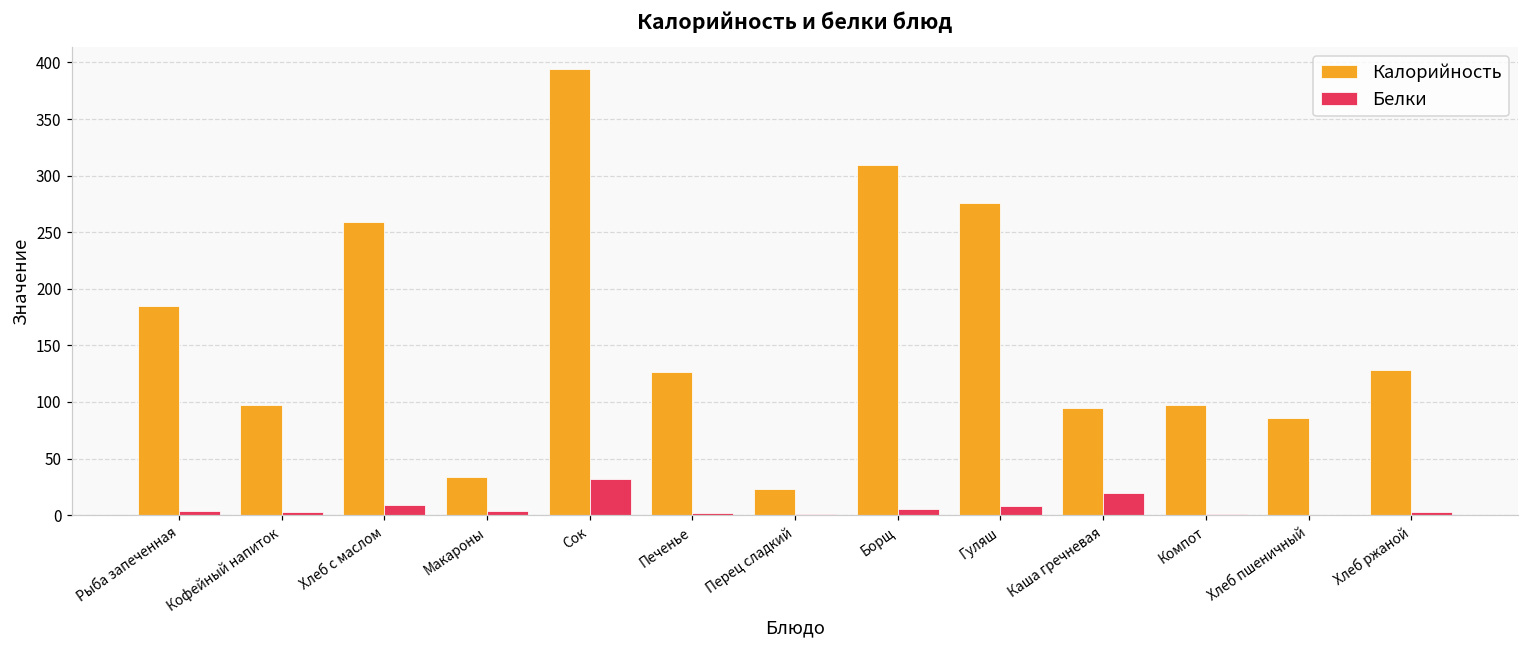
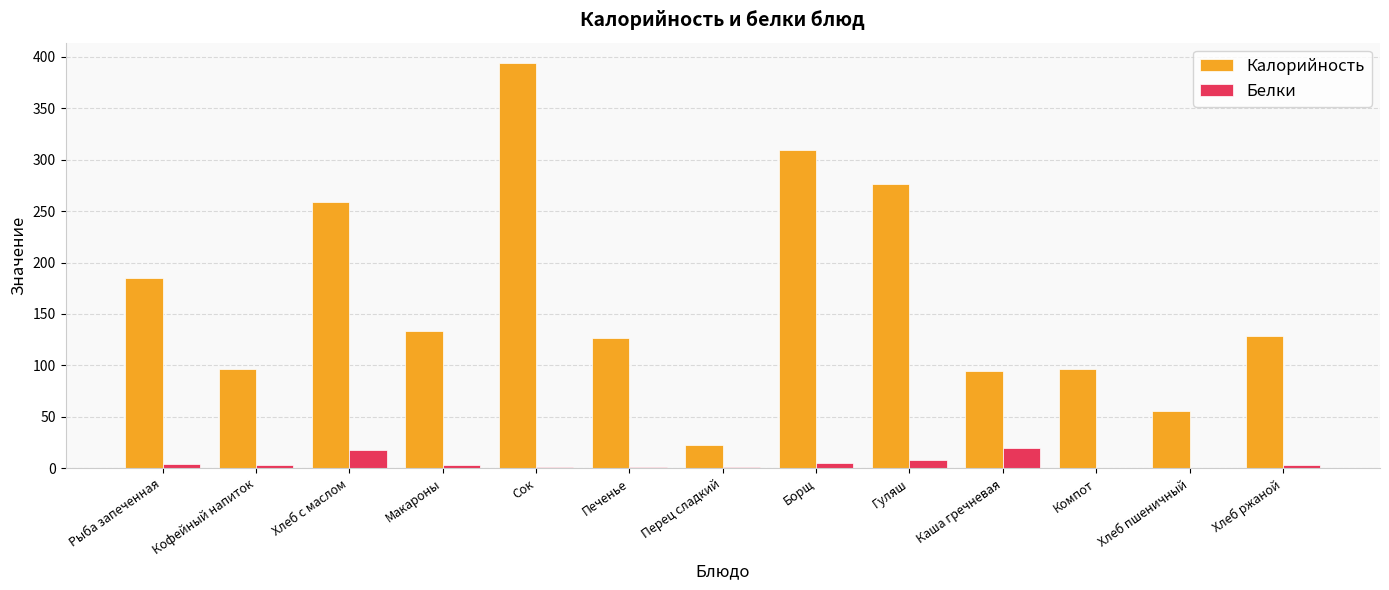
Белки, Хлеб с маслом: 9 -> 18
Калорийность, Макароны: 34 -> 133
Белки, Сок: 32 -> 1
Калорийность, Хлеб пшеничный: 86 -> 56
